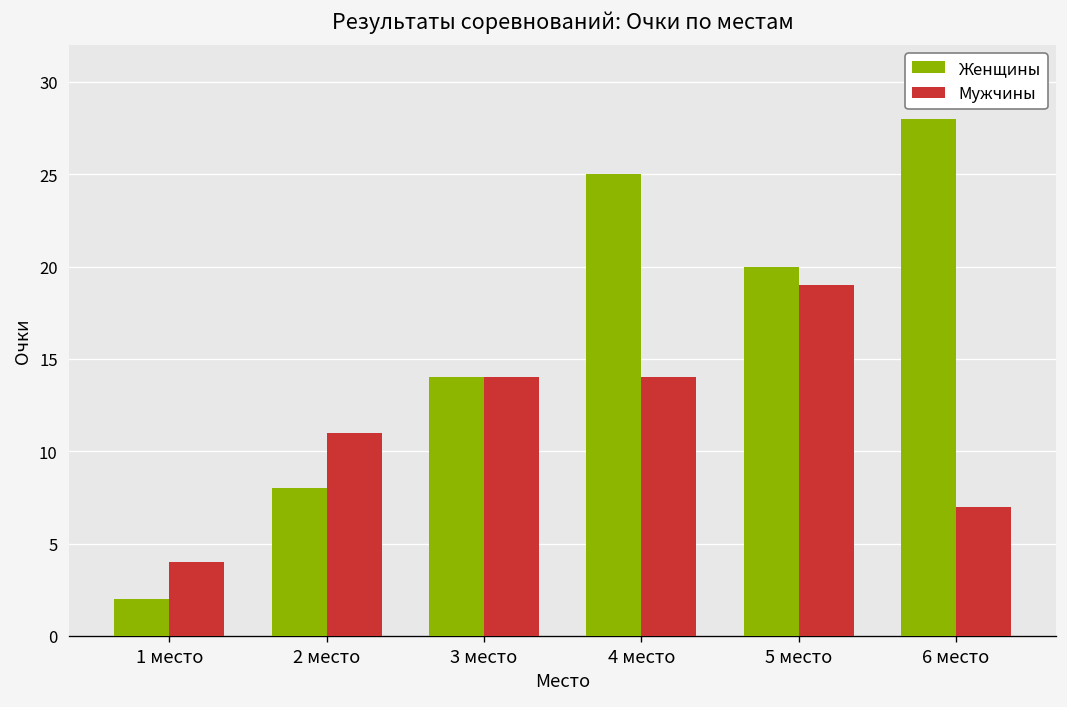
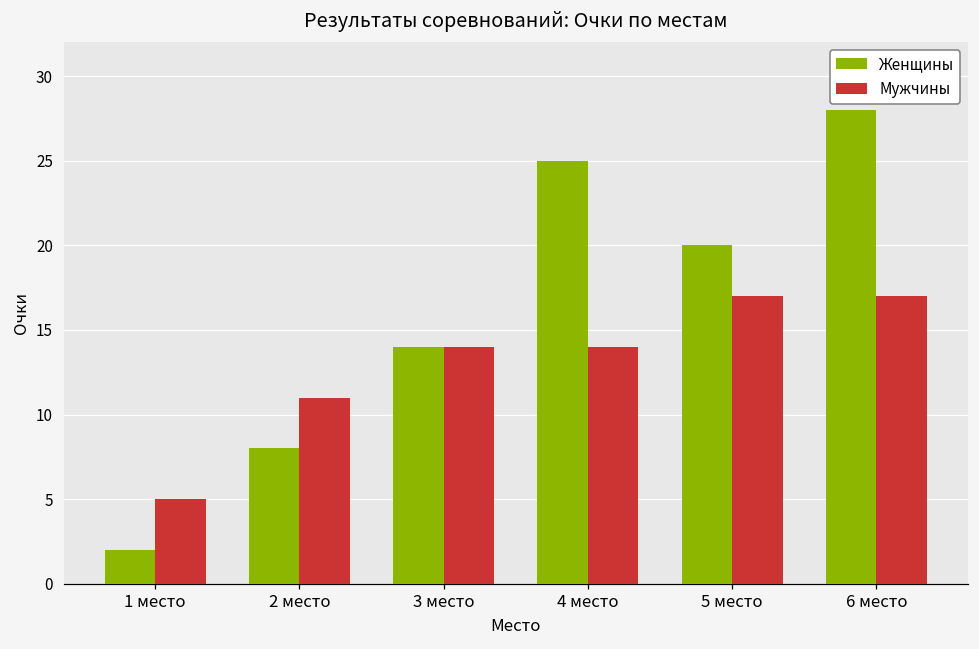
Мужчины, 1 место: 4 -> 5
Мужчины, 5 место: 19 -> 17
Мужчины, 6 место: 7 -> 17
